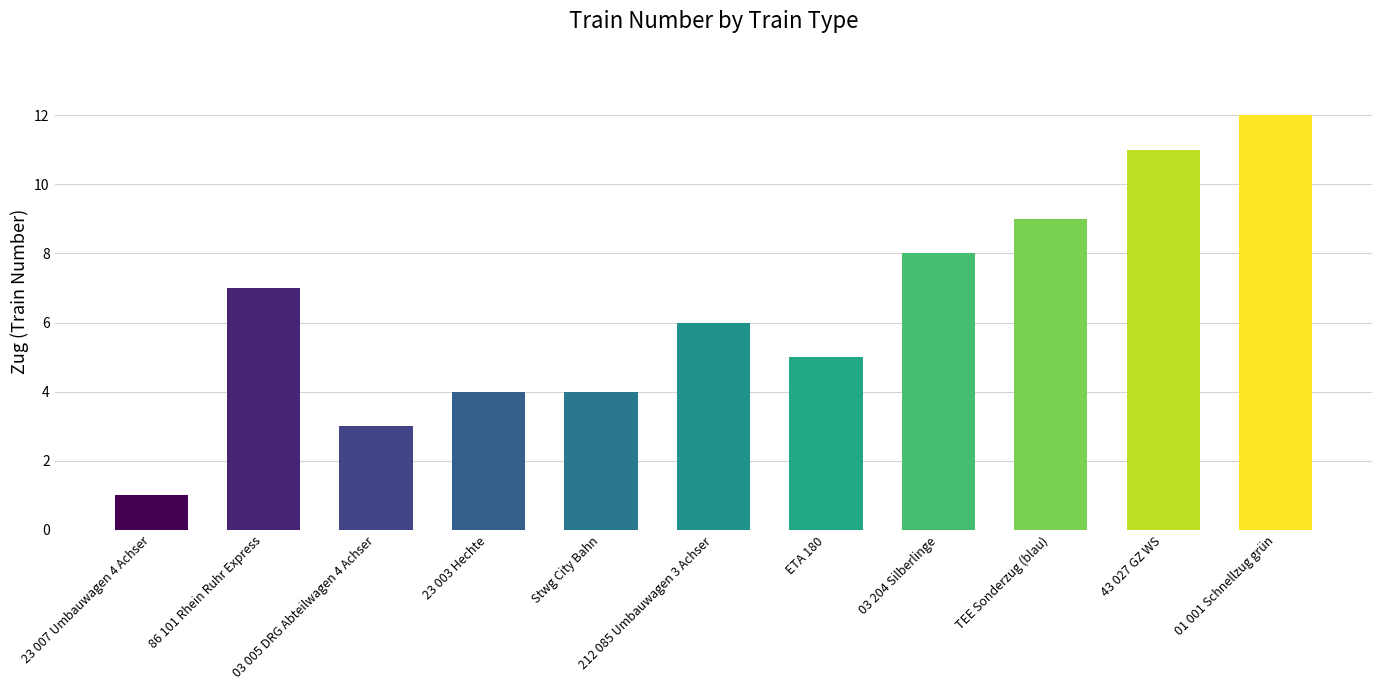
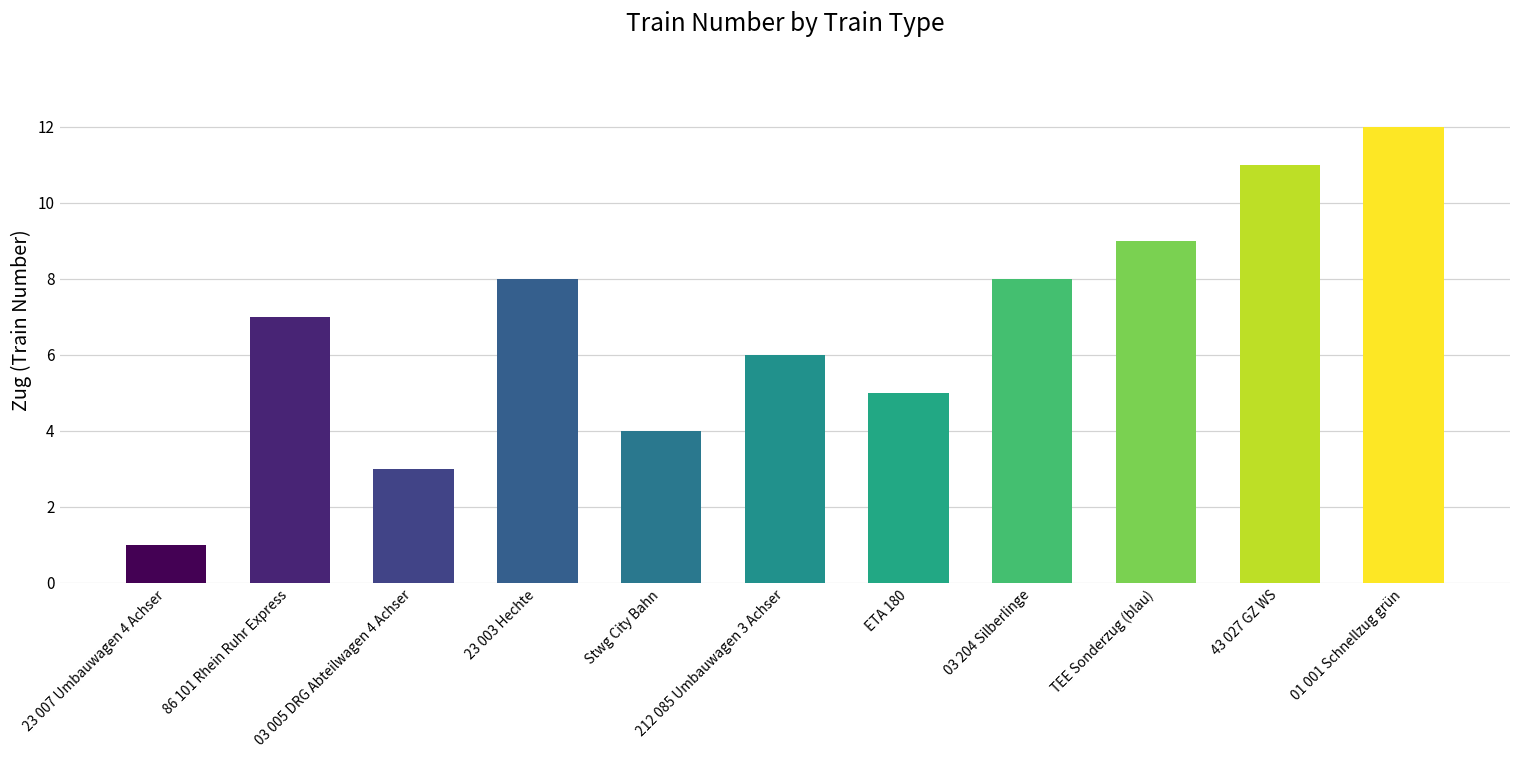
23 003 Hechte: 4 -> 8
